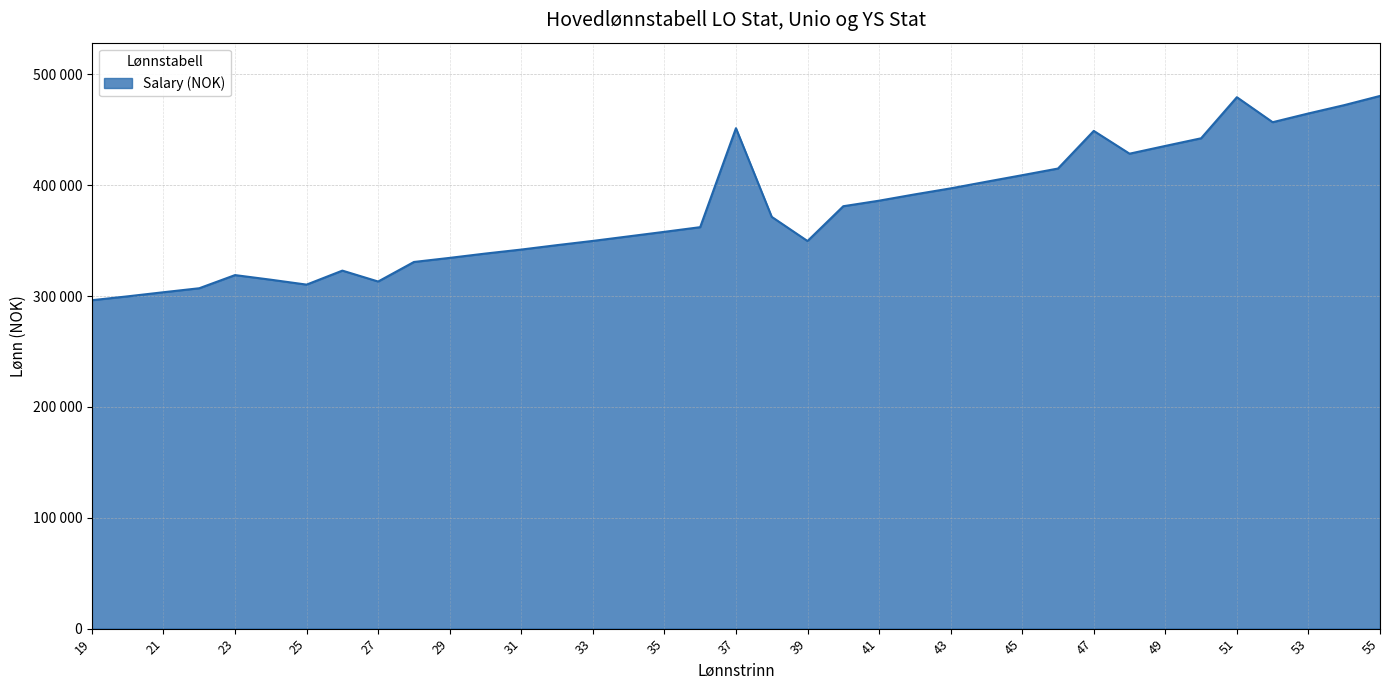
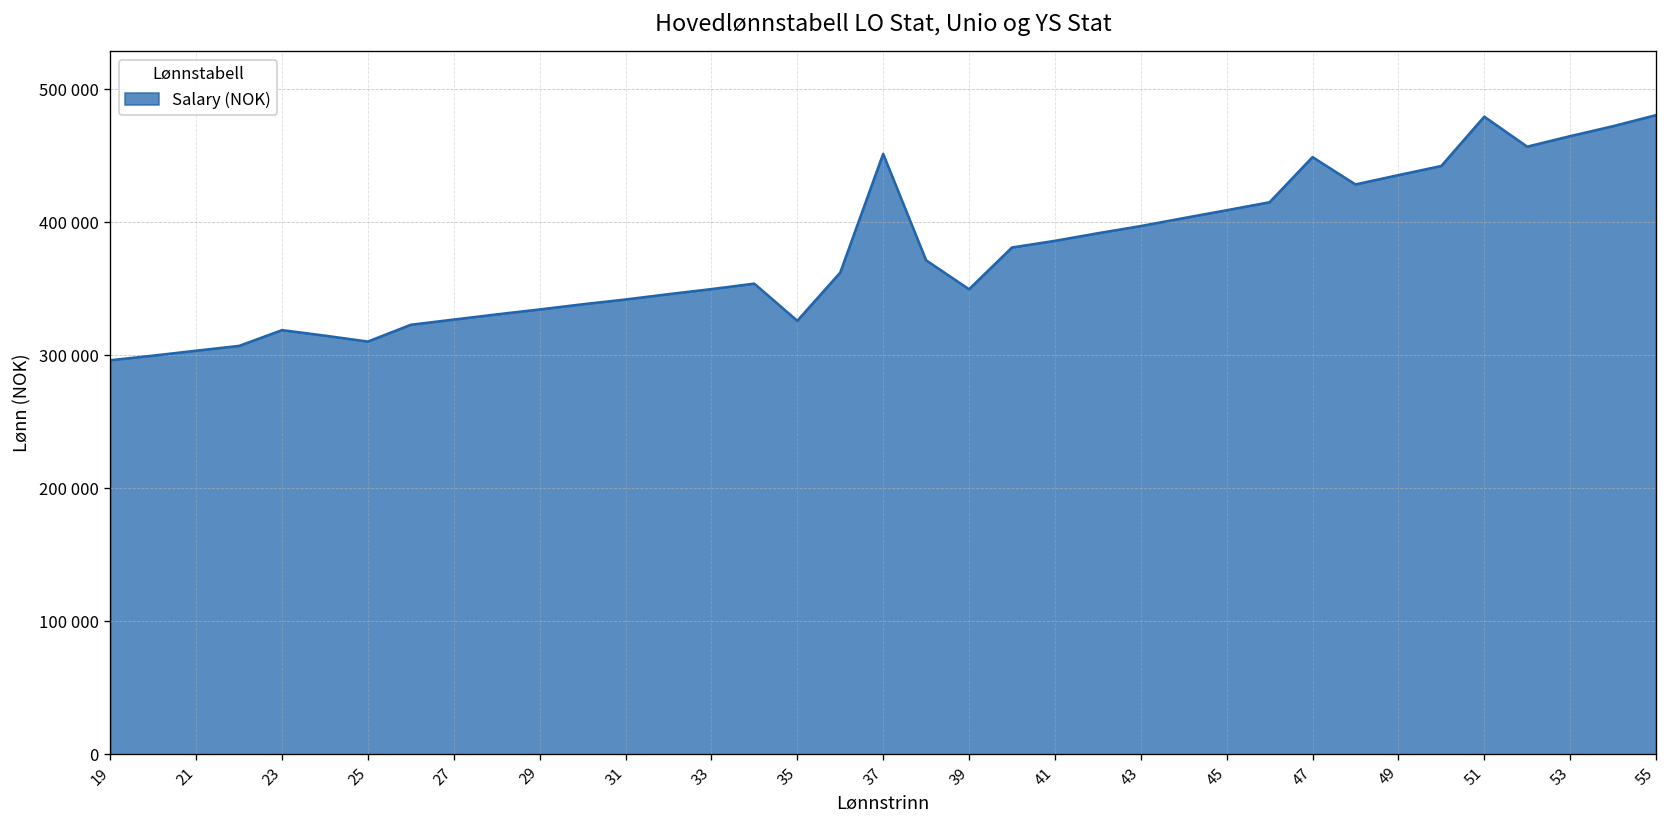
27: 313000 -> 327000
35: 358000 -> 326000
